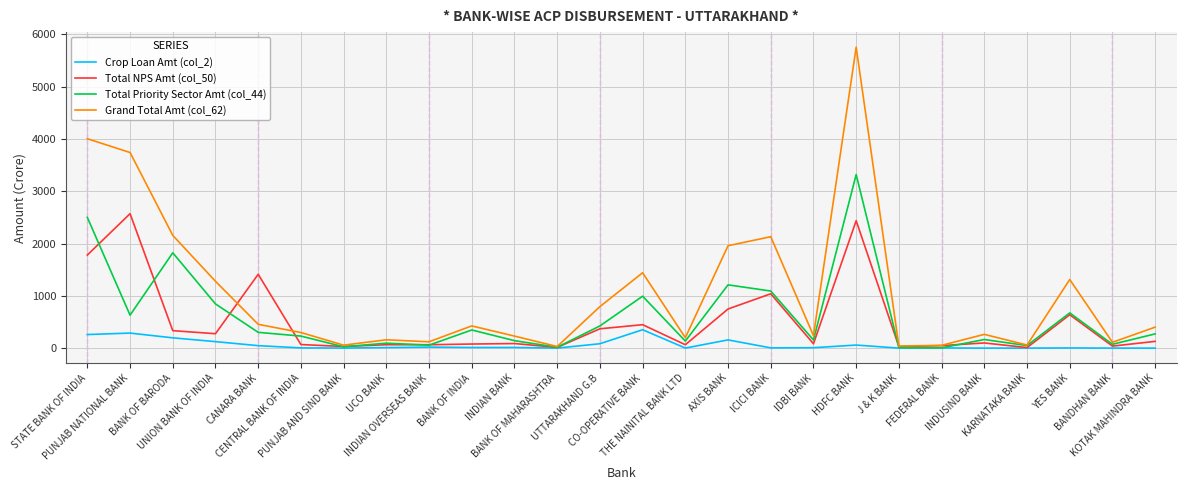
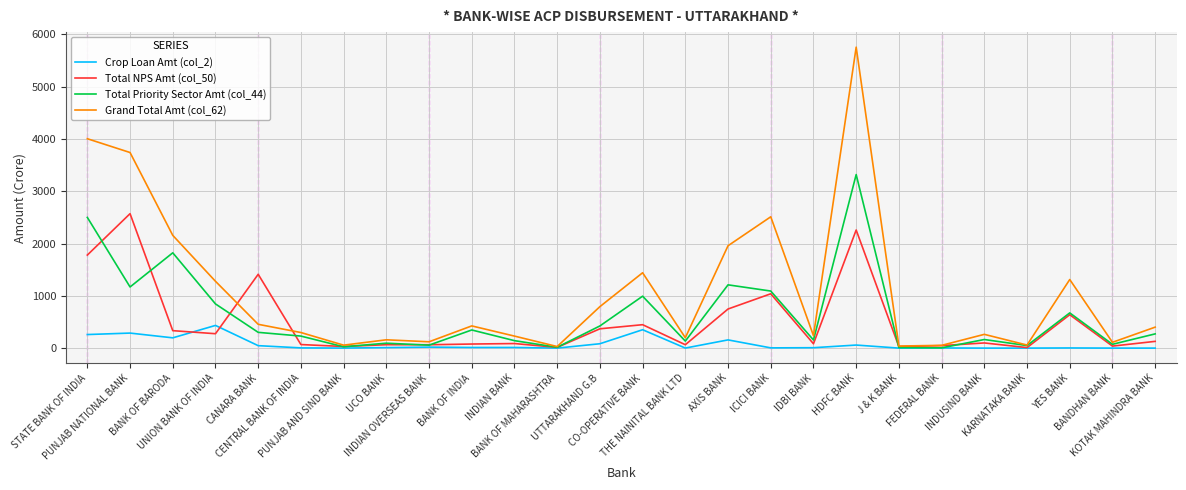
Total Priority Sector Amt (col_44), PUNJAB NATIONAL BANK: 600 -> 1200
Crop Loan Amt (col_2), UNION BANK OF INDIA: 100 -> 400
Grand Total Amt (col_62), ICICI BANK: 2100 -> 2500
Total NPS Amt (col_50), HDFC BANK: 2400 -> 2300
